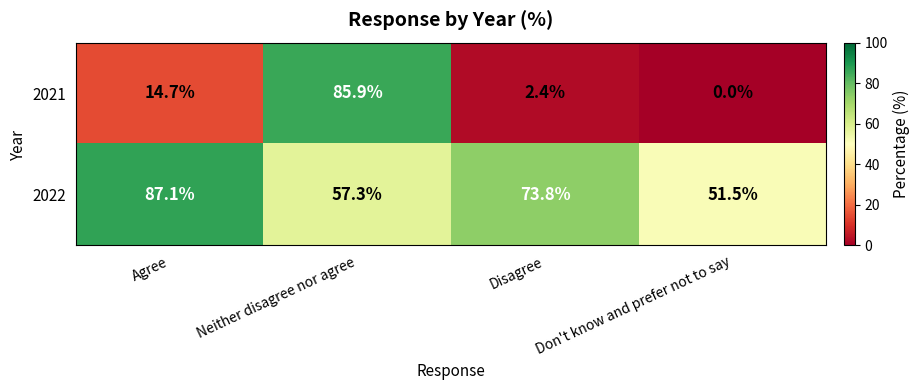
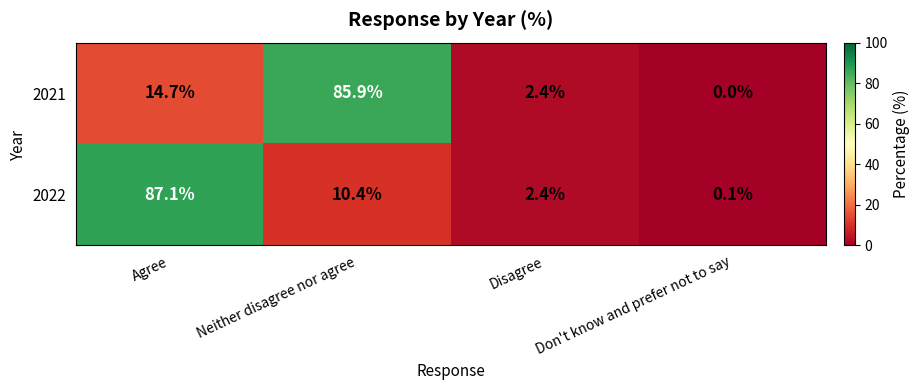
2022, Neither disagree nor agree: 57.3% -> 10.4%
2022, Disagree: 73.8% -> 2.4%
2022, Don't know and prefer not to say: 51.5% -> 0.1%
